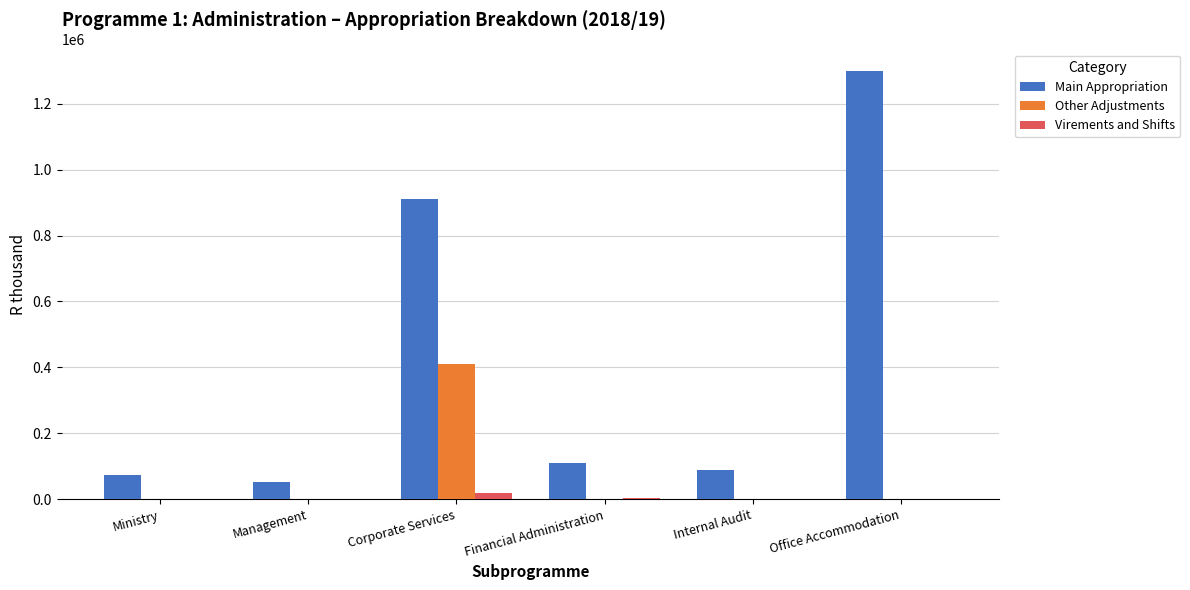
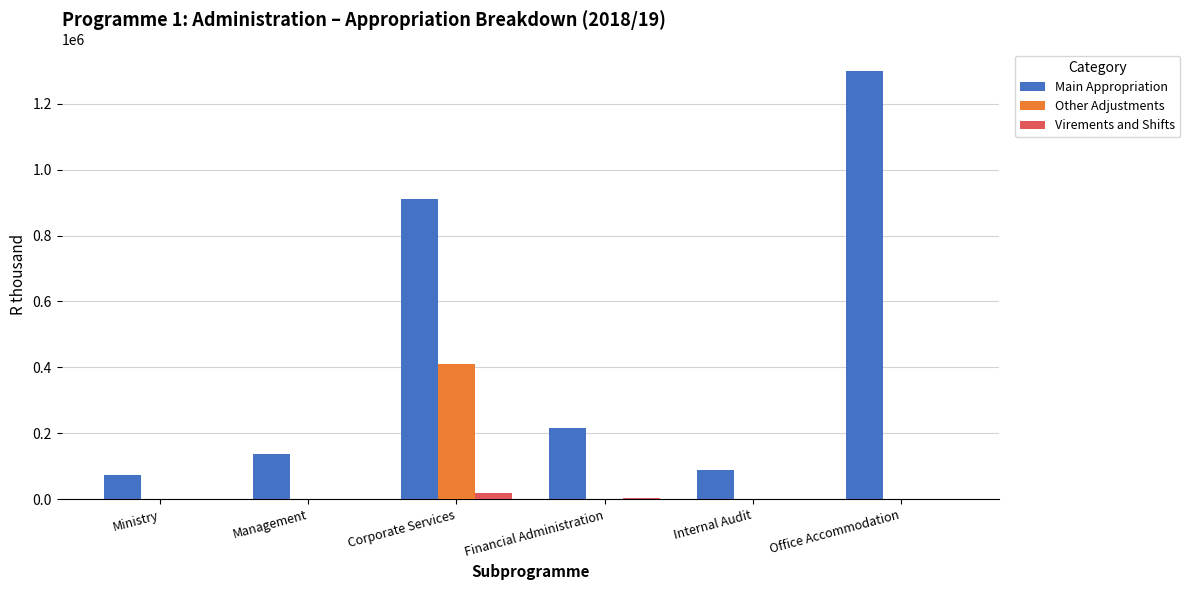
Main Appropriation, Management: 50000 -> 140000
Main Appropriation, Financial Administration: 110000 -> 220000
